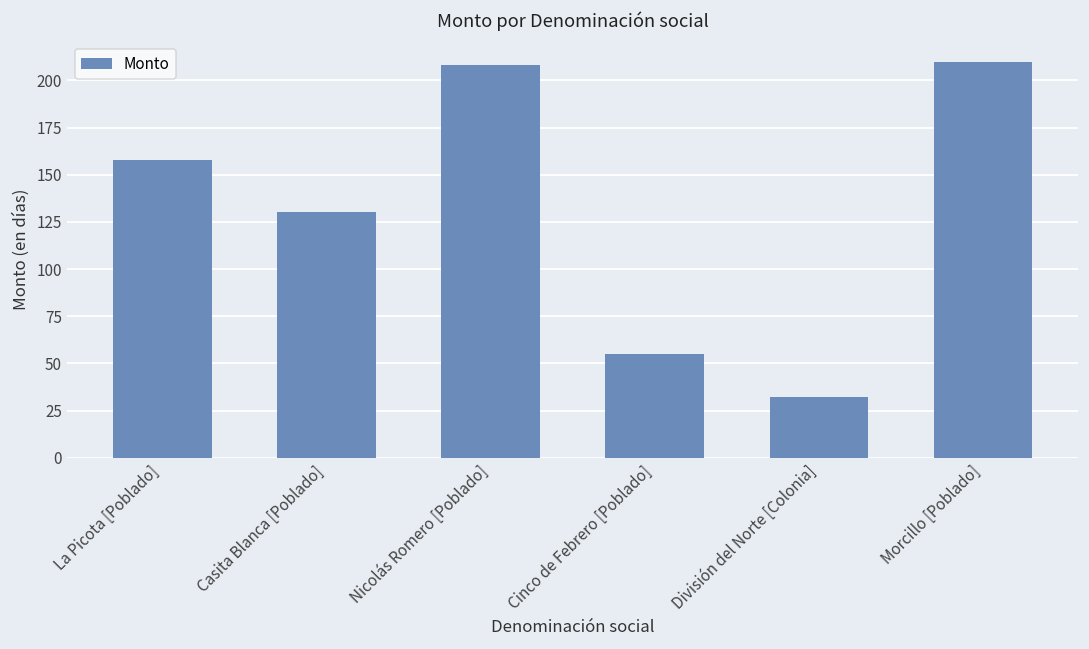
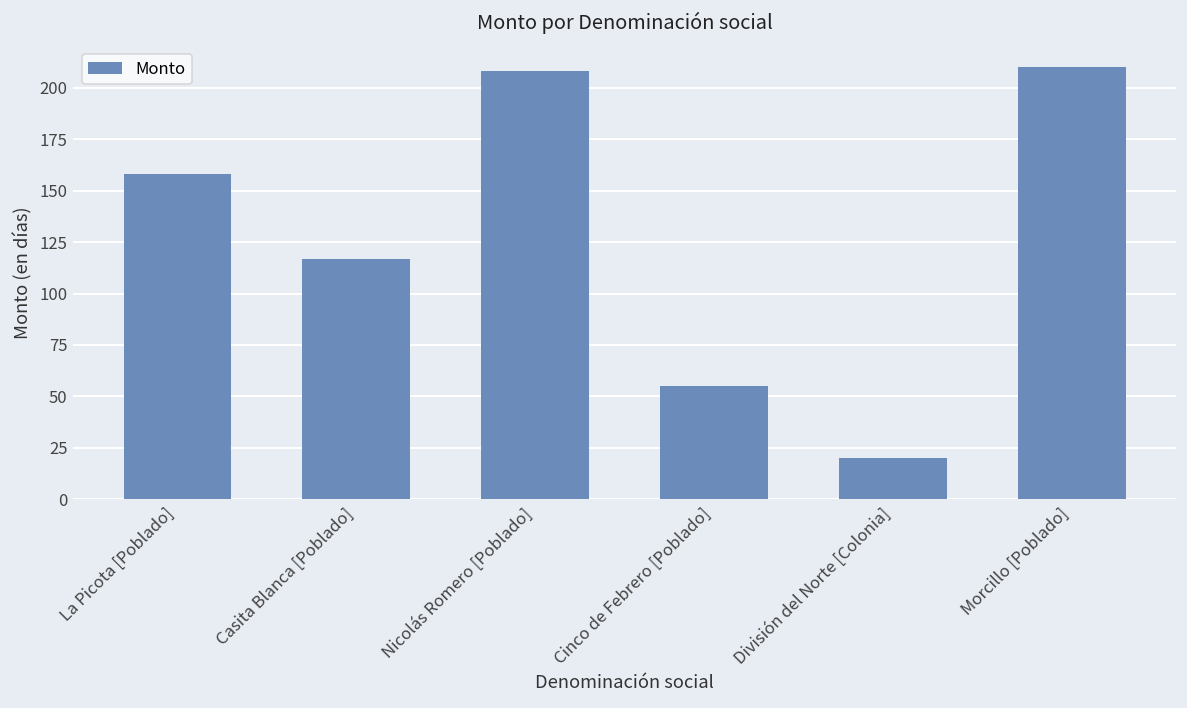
Casita Blanca [Poblado]: 130 -> 117
División del Norte [Colonia]: 32 -> 20
